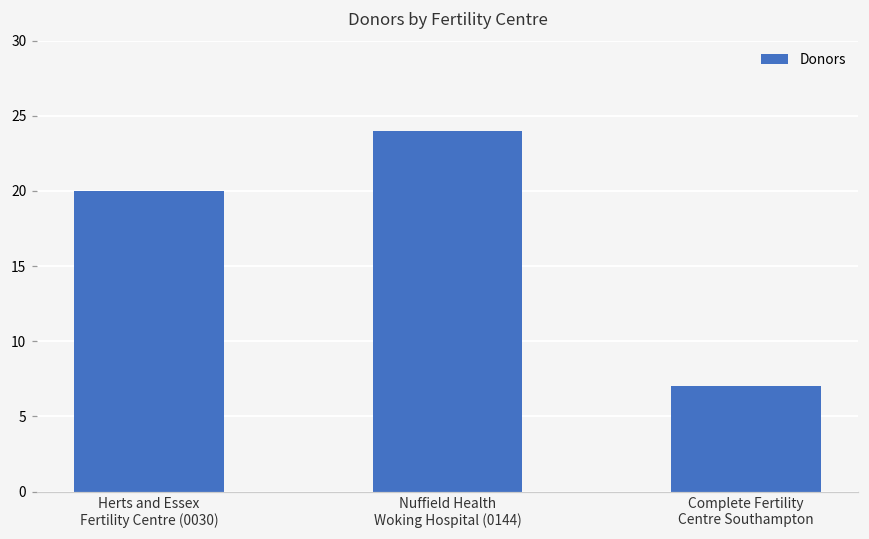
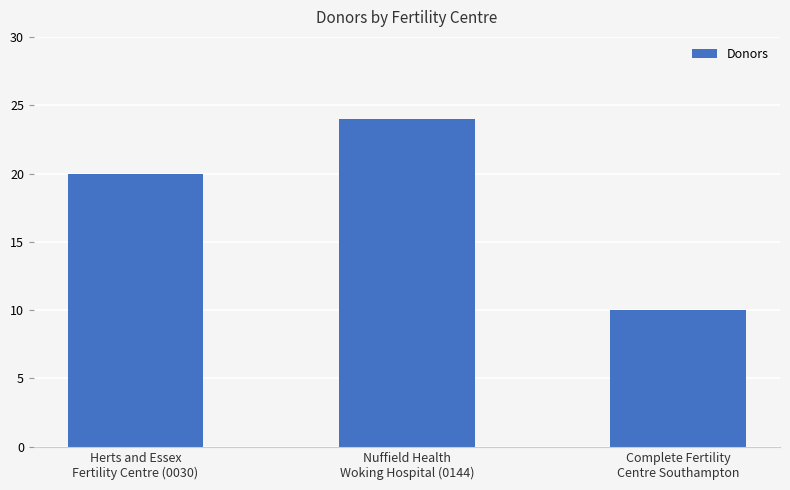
Complete Fertility Centre Southampton: 7 -> 10
